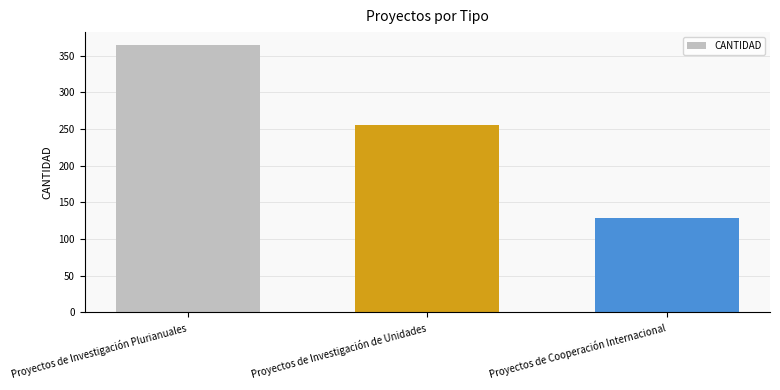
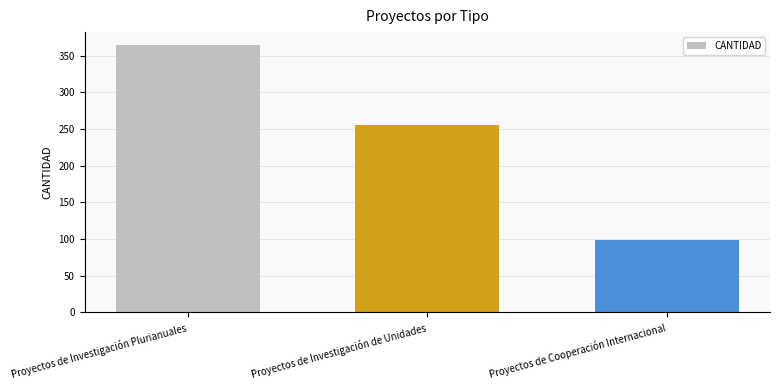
Proyectos de Cooperación Internacional: 130 -> 100
